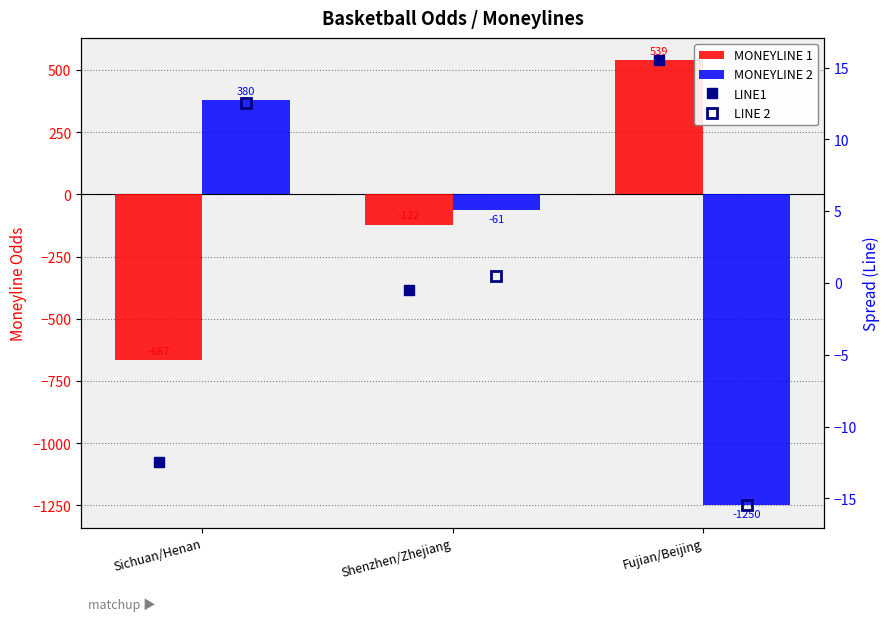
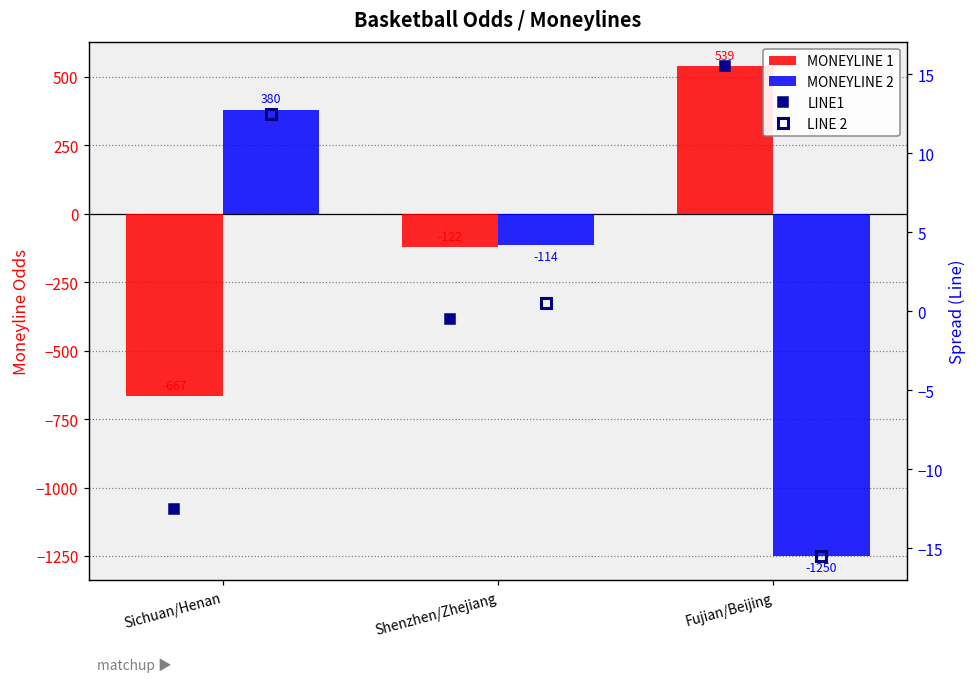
MONEYLINE 2, Shenzhen/Zhejiang: -61 -> -114
